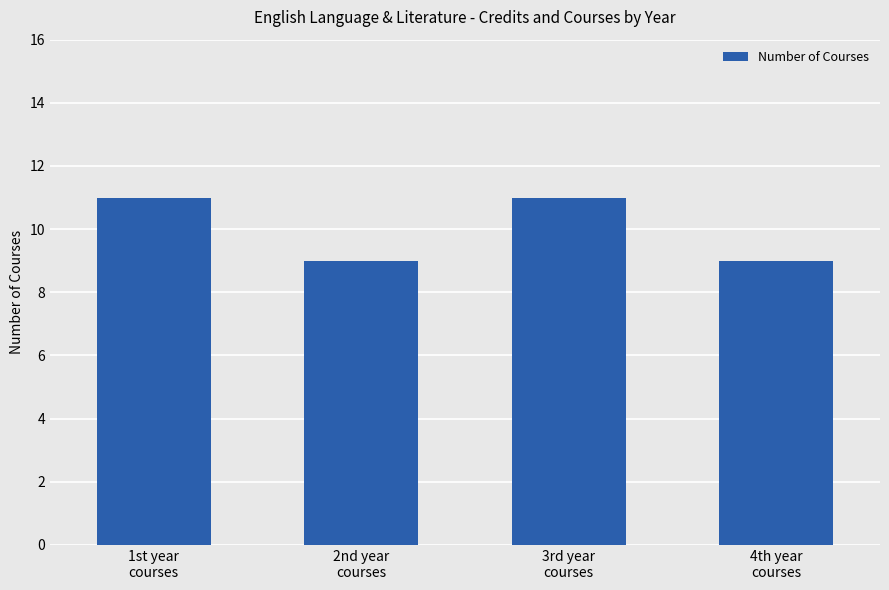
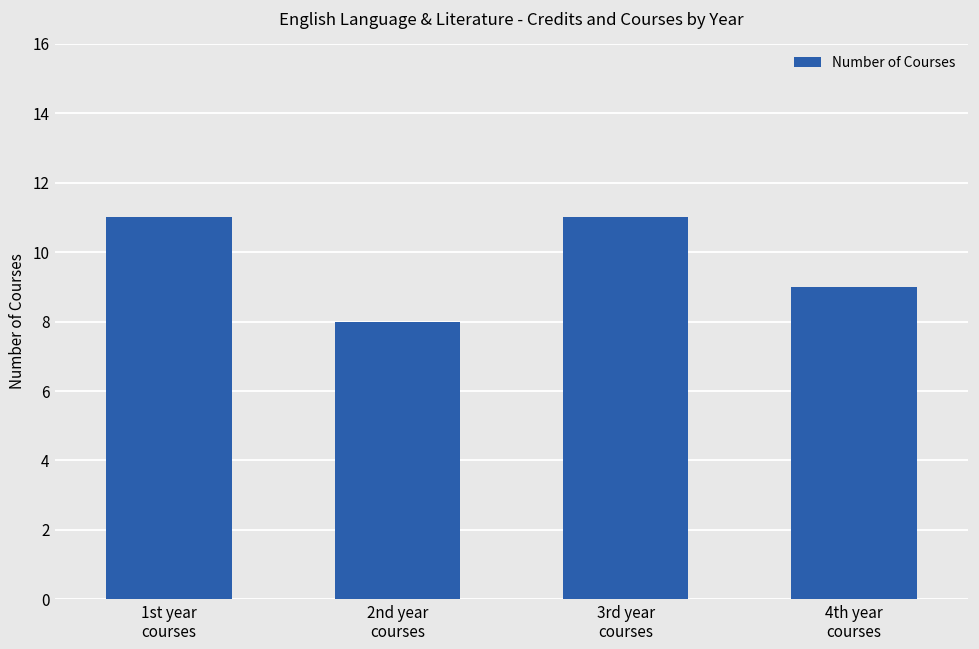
2nd year courses: 9 -> 8
